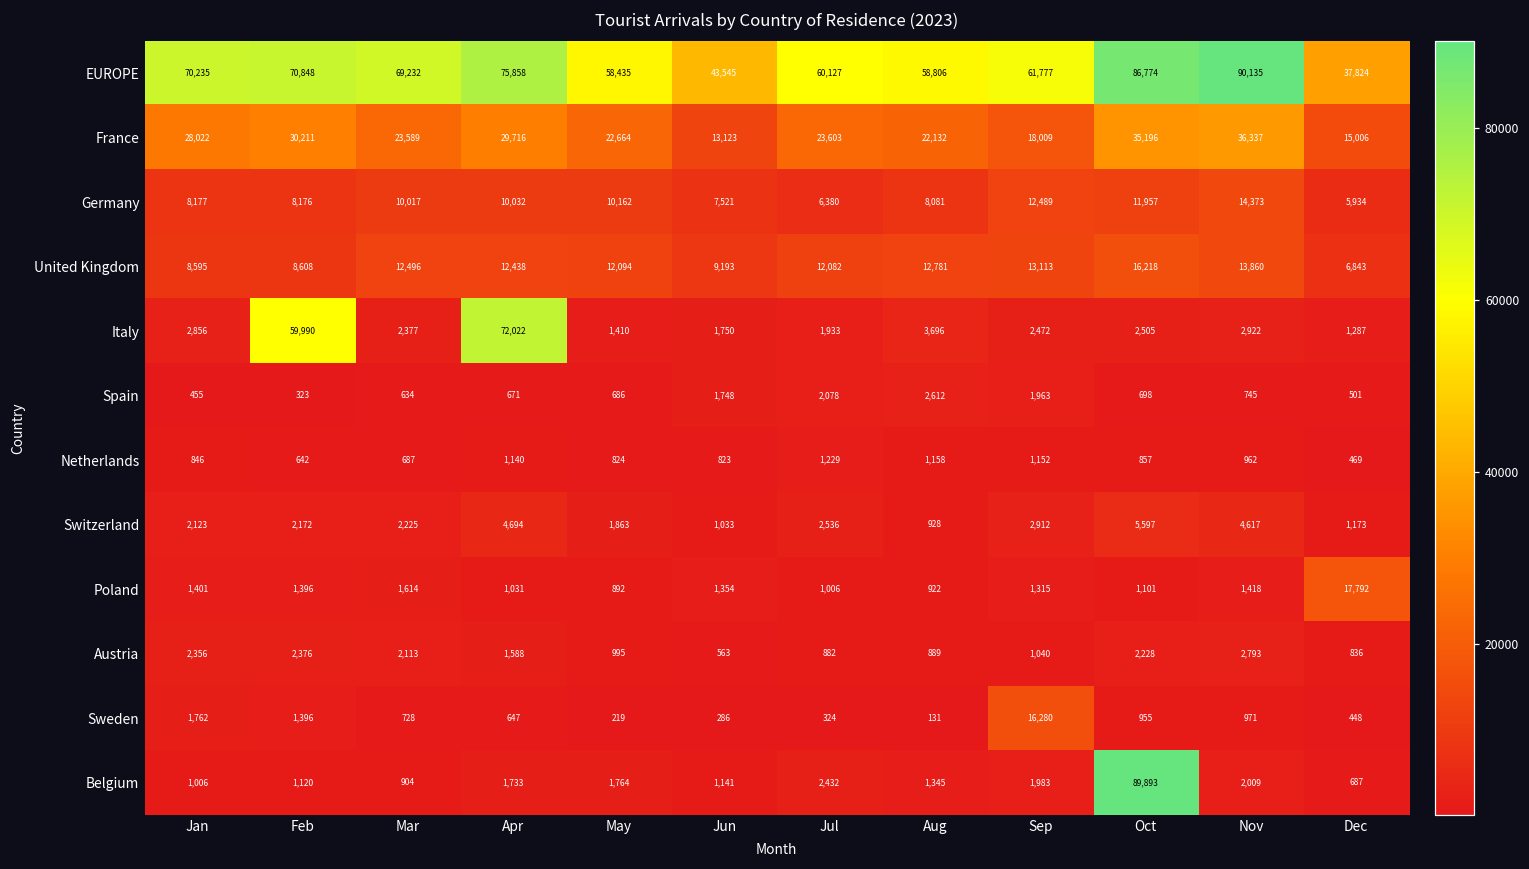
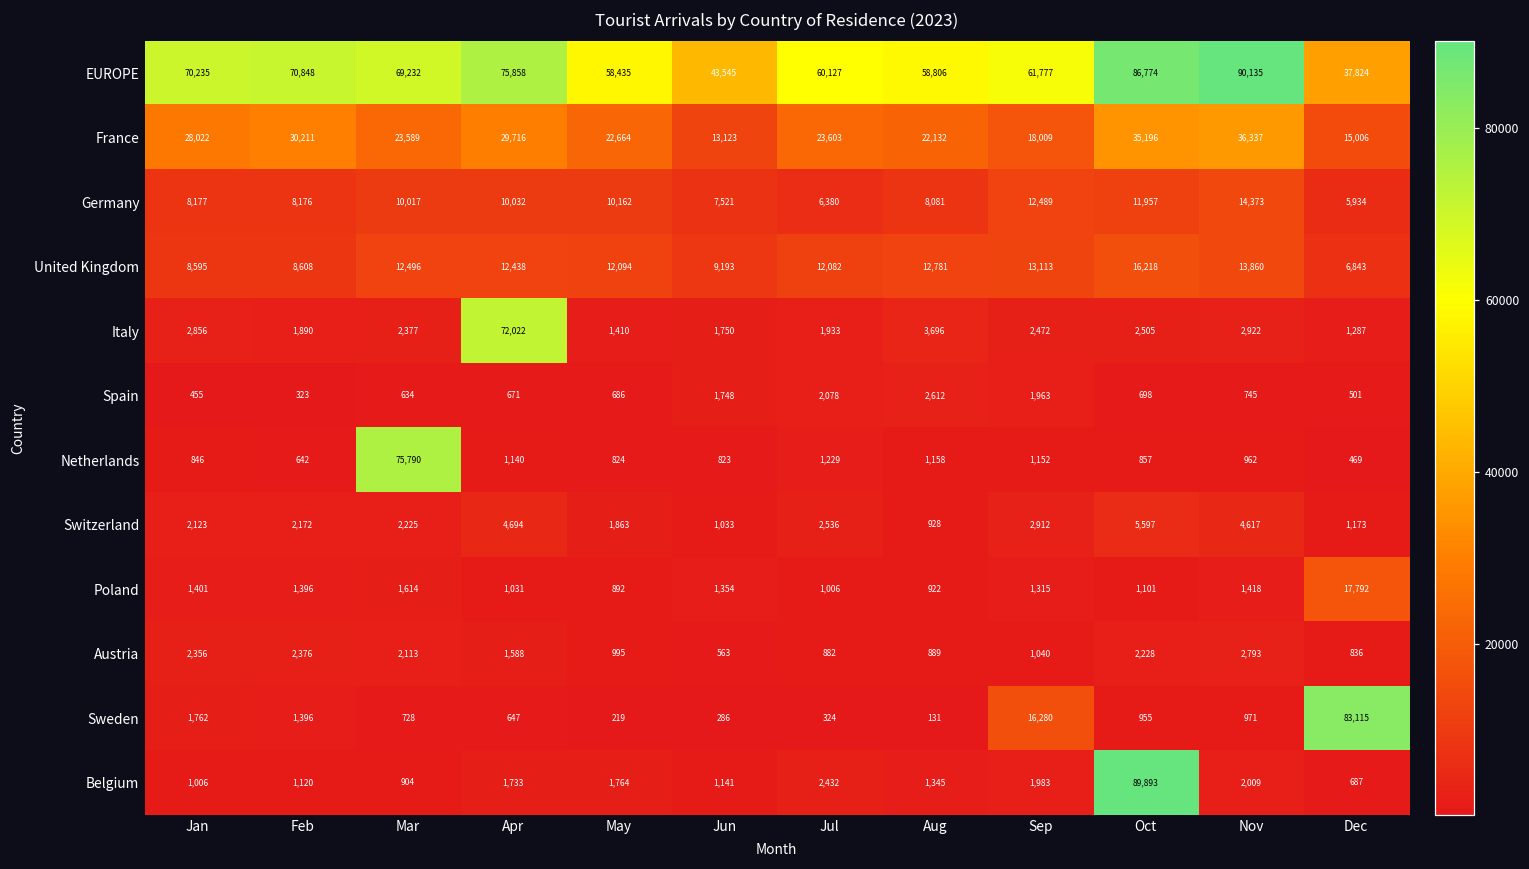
Italy, Feb: 59,990 -> 1,890
Netherlands, Mar: 687 -> 75,790
Sweden, Dec: 448 -> 83,115
